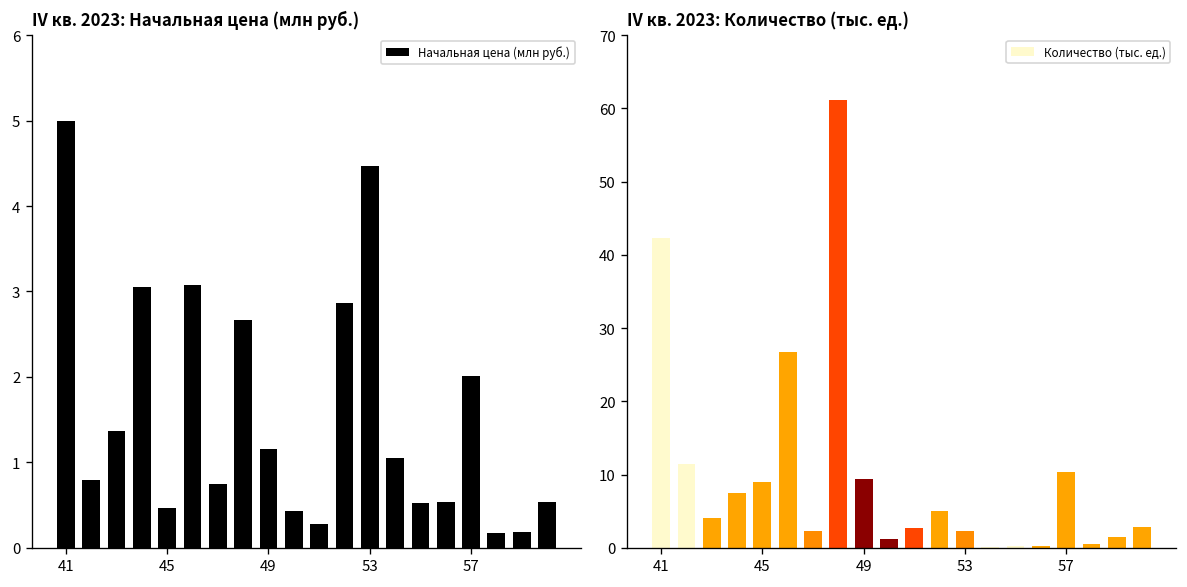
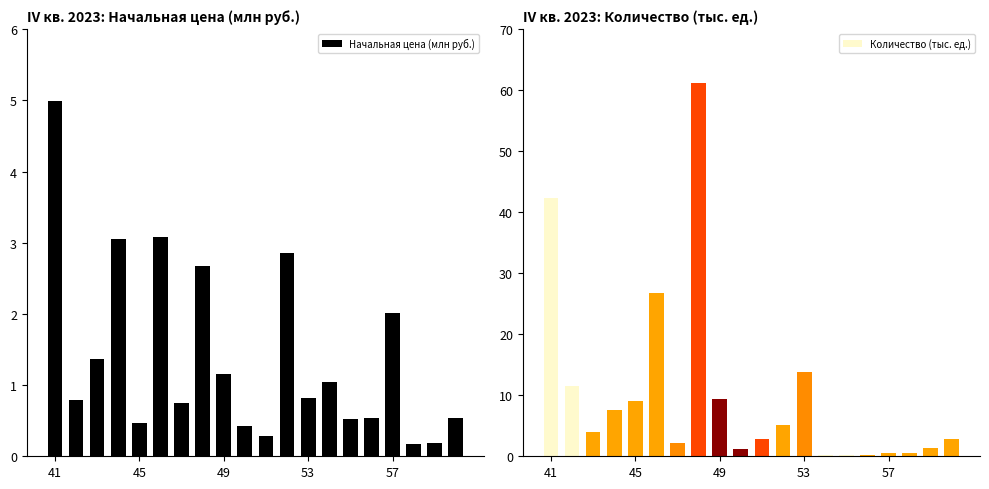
IV кв. 2023: Начальная цена (млн руб.), 53: 4.5 -> 0.8
IV кв. 2023: Количество (тыс. ед.), 53: 2 -> 14
IV кв. 2023: Количество (тыс. ед.), 57: 10 -> 1
